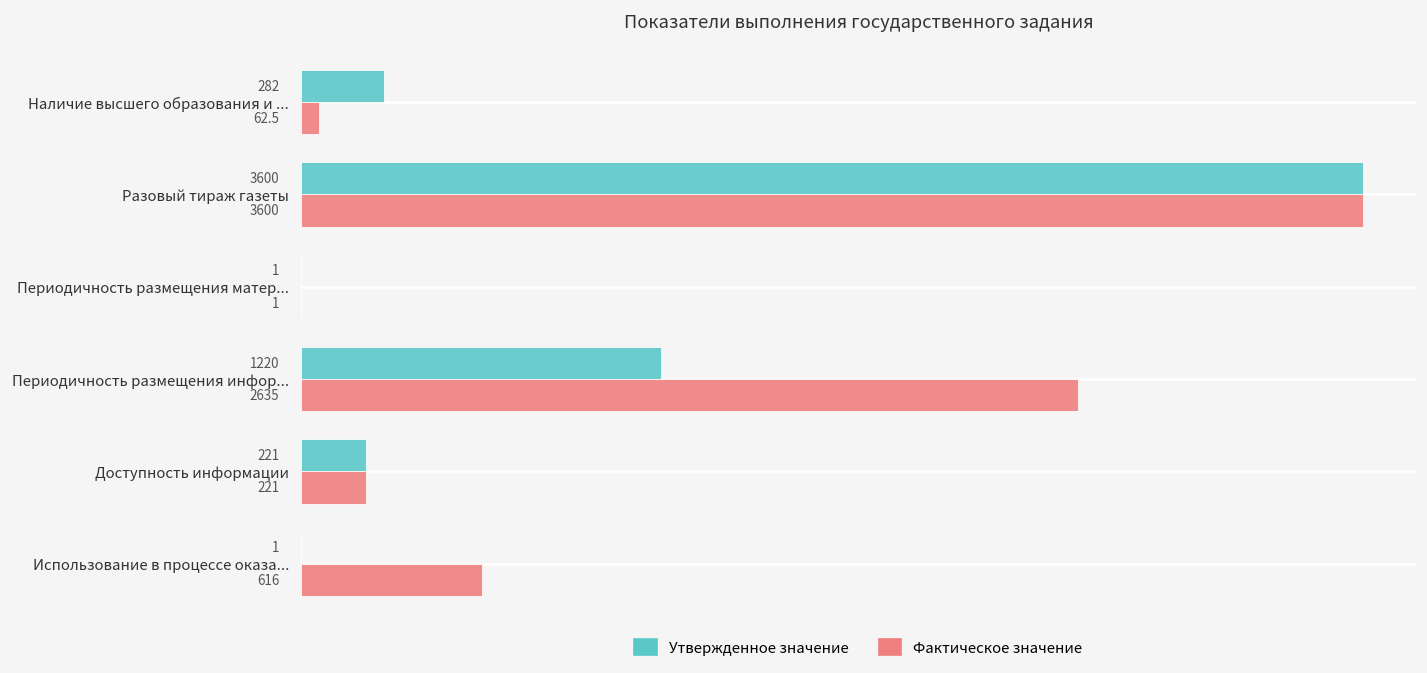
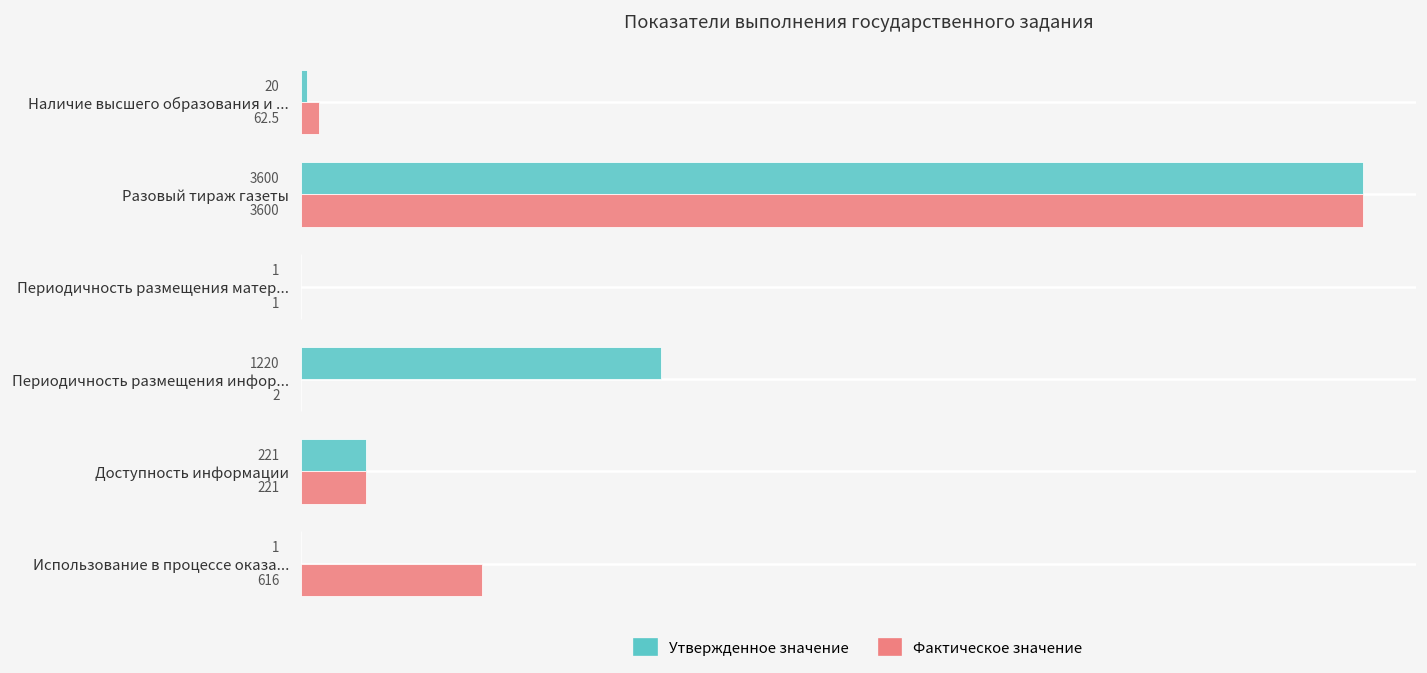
Утвержденное значение, Наличие высшего образования и ...: 282 -> 20
Фактическое значение, Периодичность размещения инфор...: 2635 -> 2
